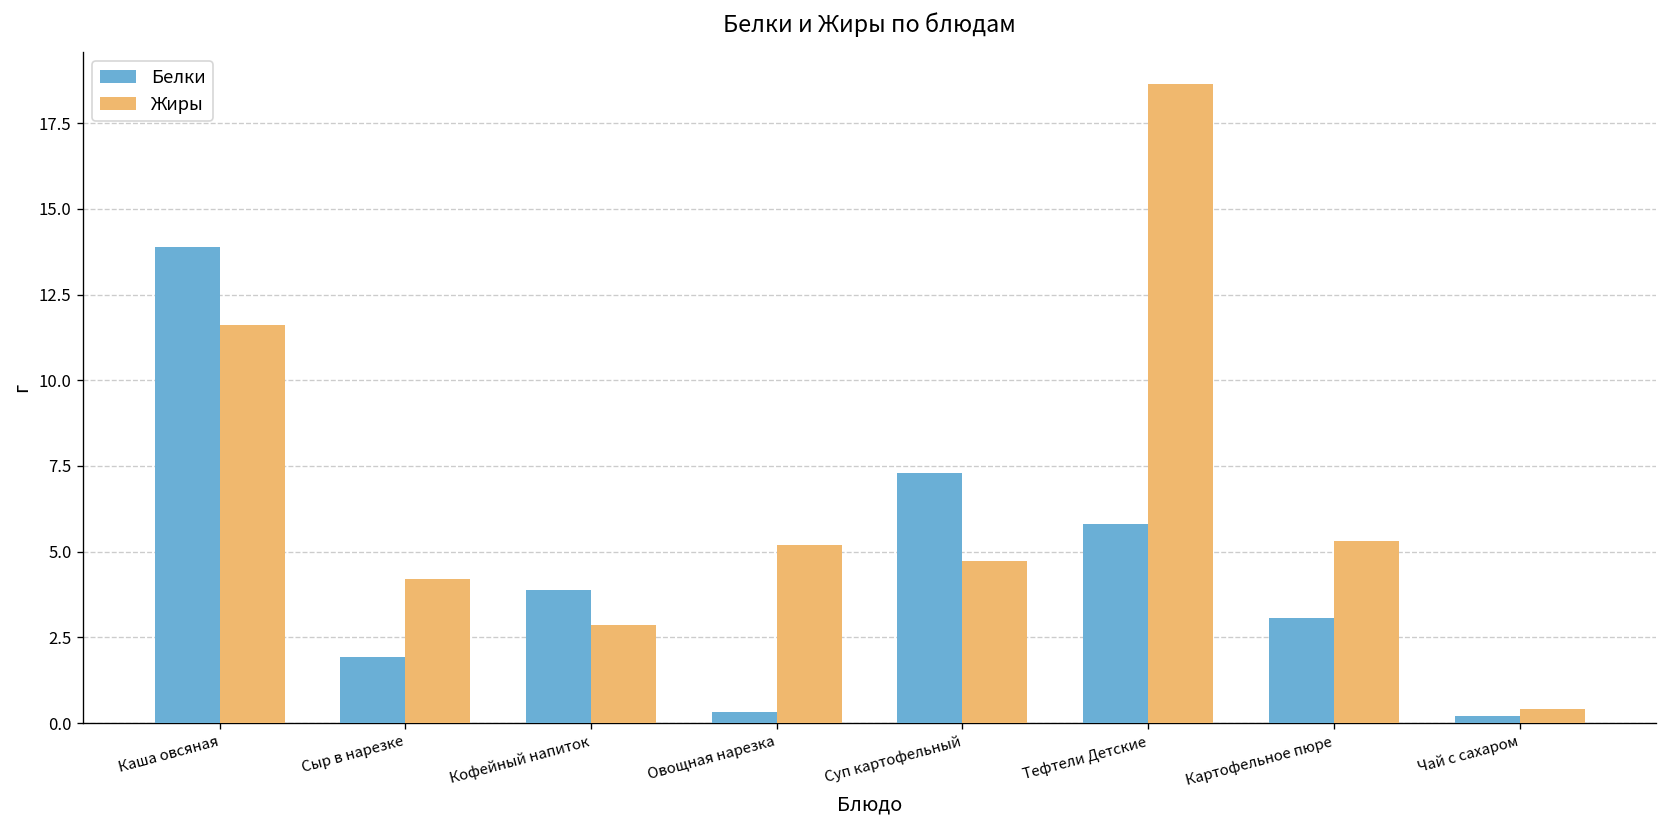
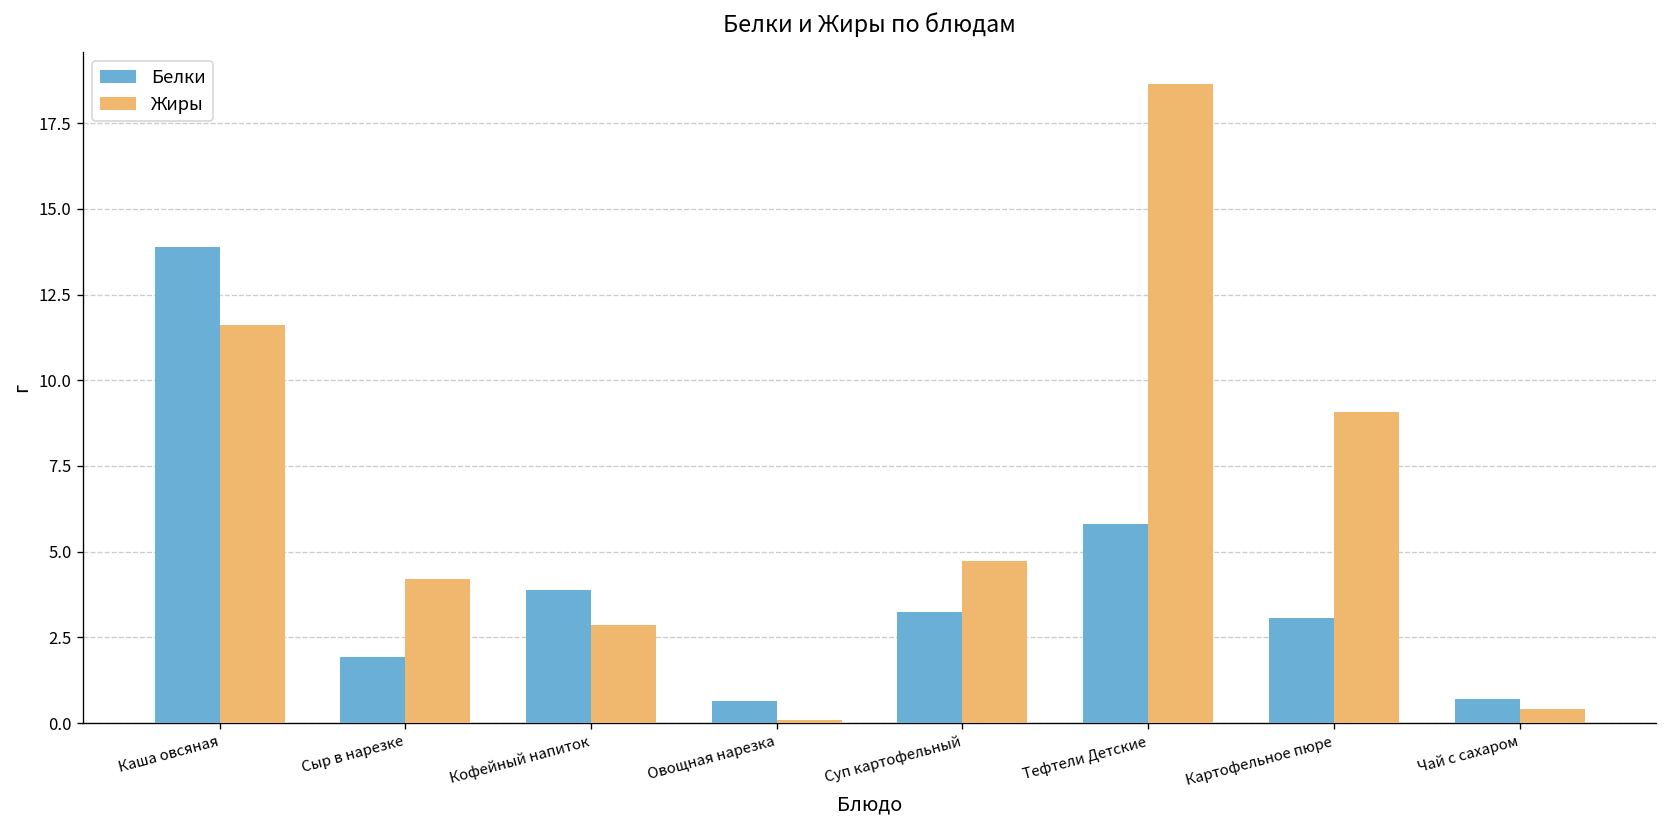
Белки, Овощная нарезка: 0.3 -> 0.6
Жиры, Овощная нарезка: 5.2 -> 0.1
Белки, Суп картофельный: 7.3 -> 3.2
Жиры, Картофельное пюре: 5.3 -> 9.1
Белки, Чай с сахаром: 0.2 -> 0.7
